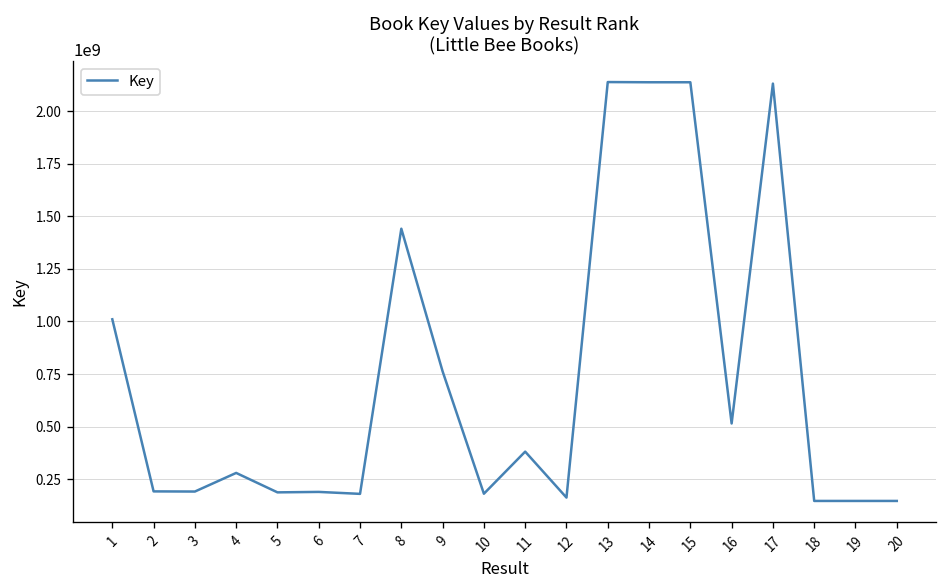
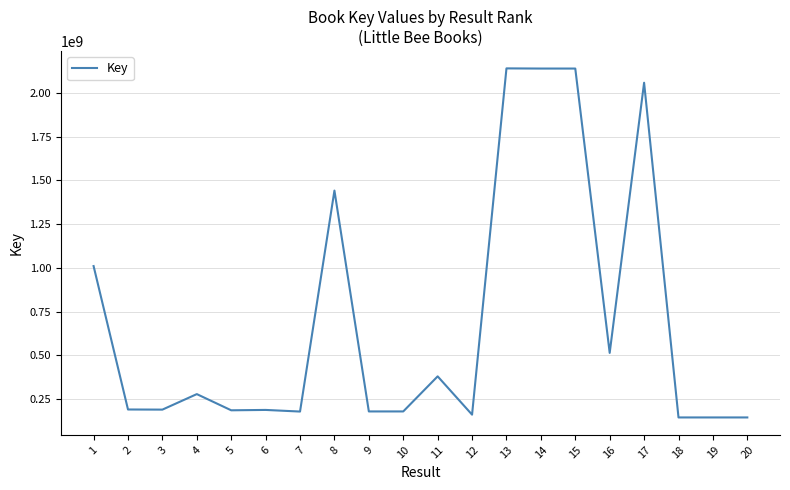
9: 760000000 -> 180000000
17: 2130000000 -> 2060000000
